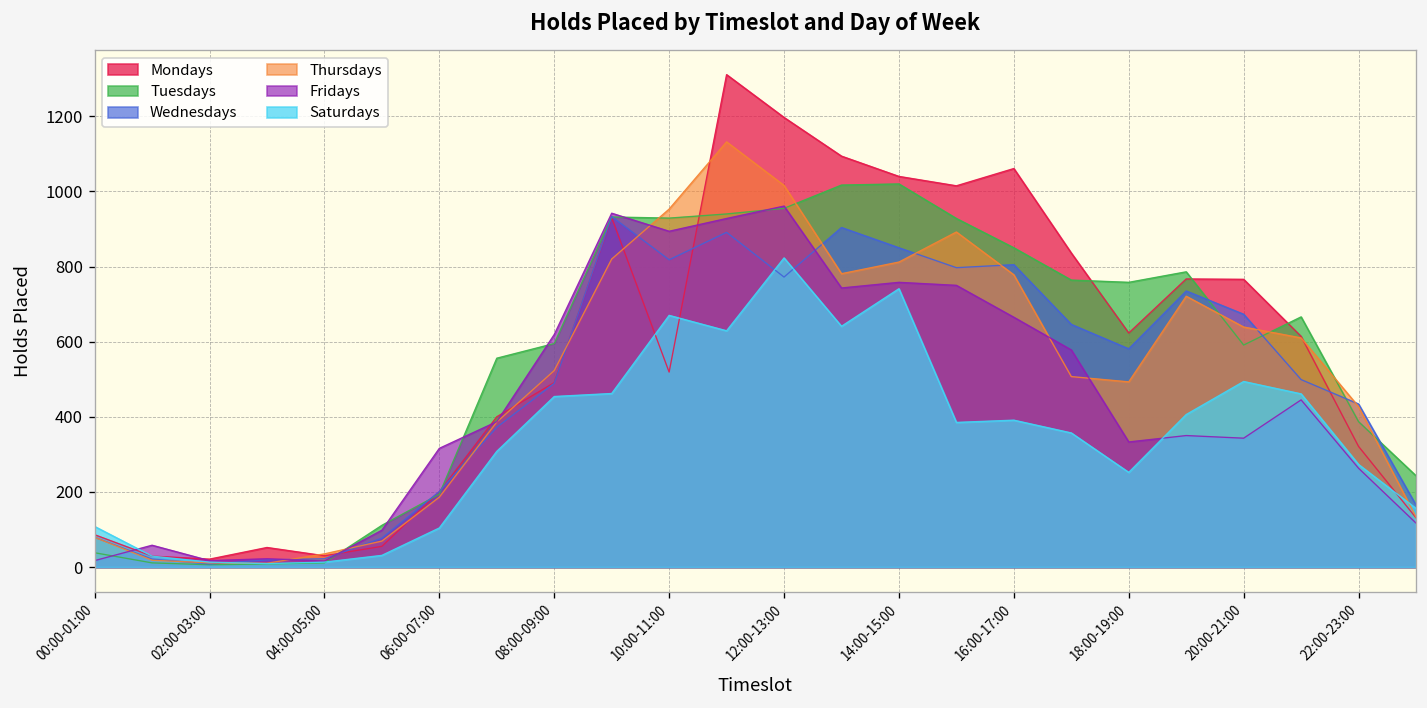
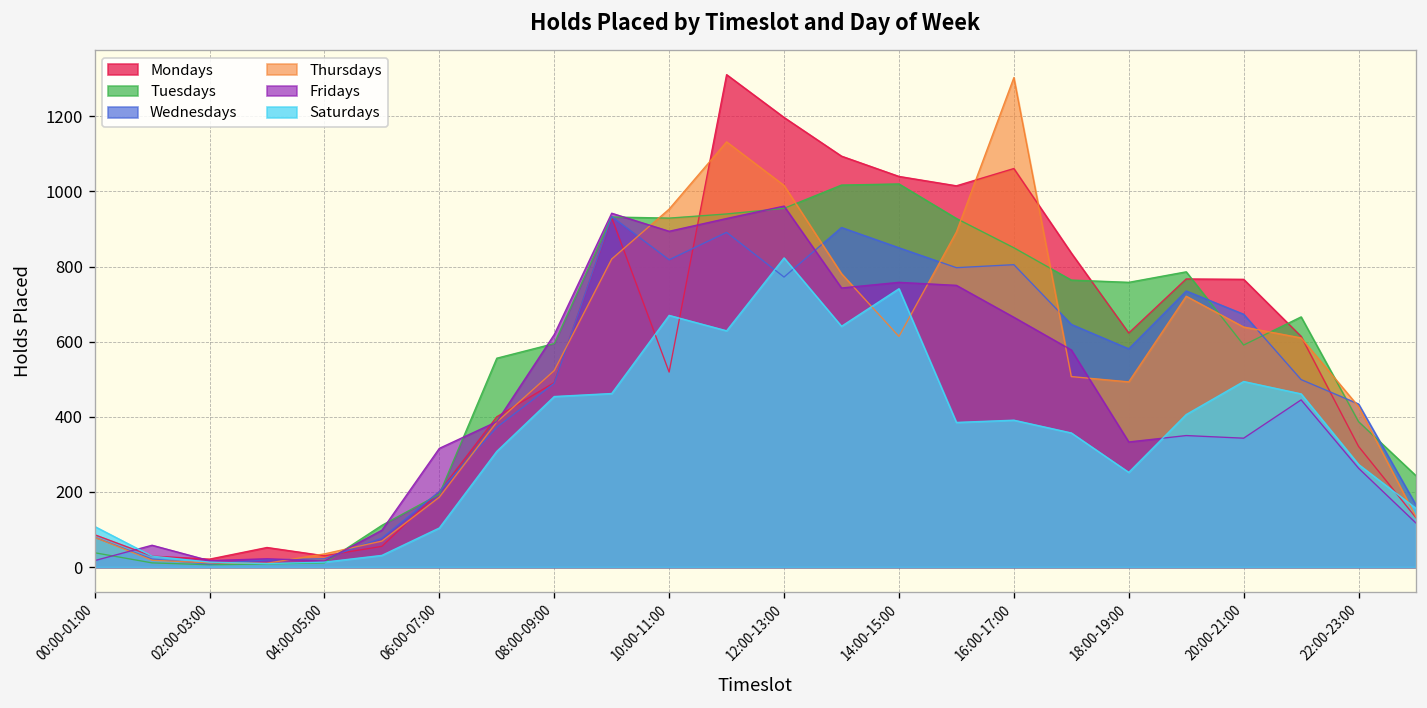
Thursdays, 14:00-15:00: 810 -> 610
Thursdays, 16:00-17:00: 780 -> 1300
